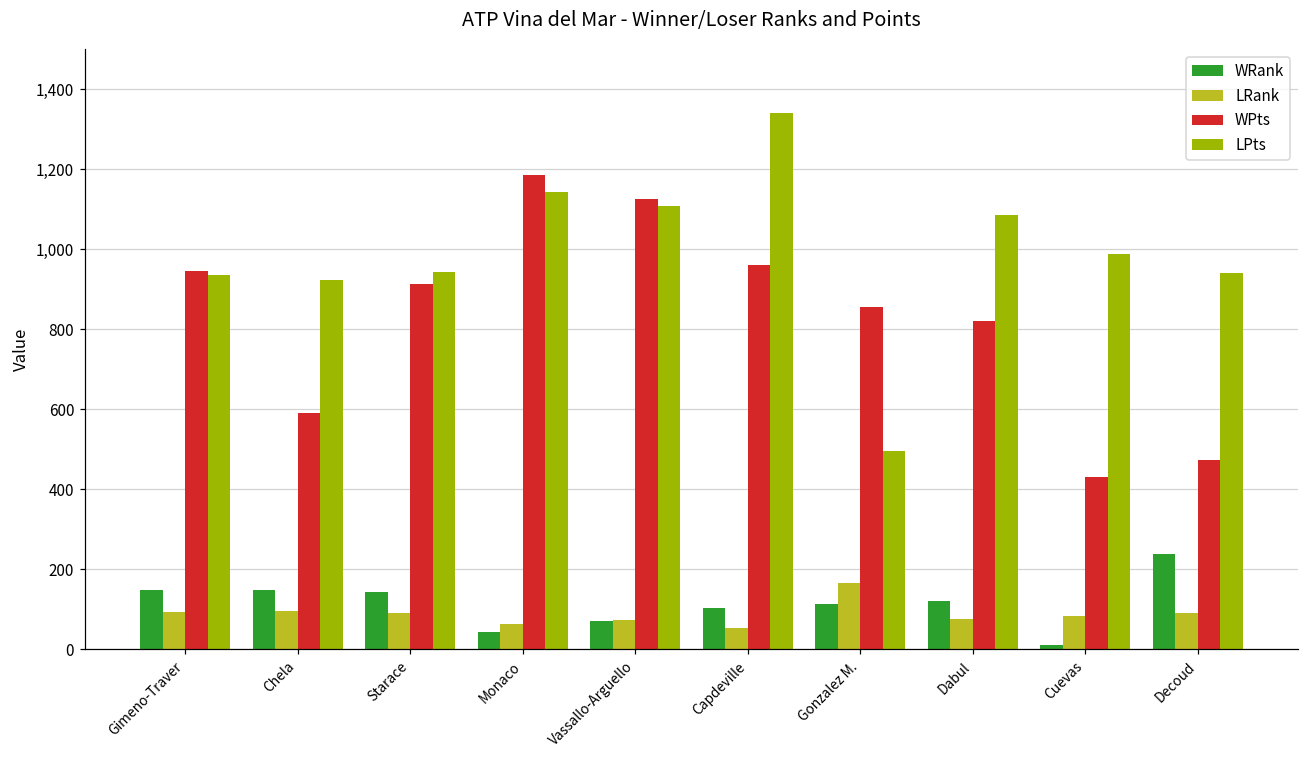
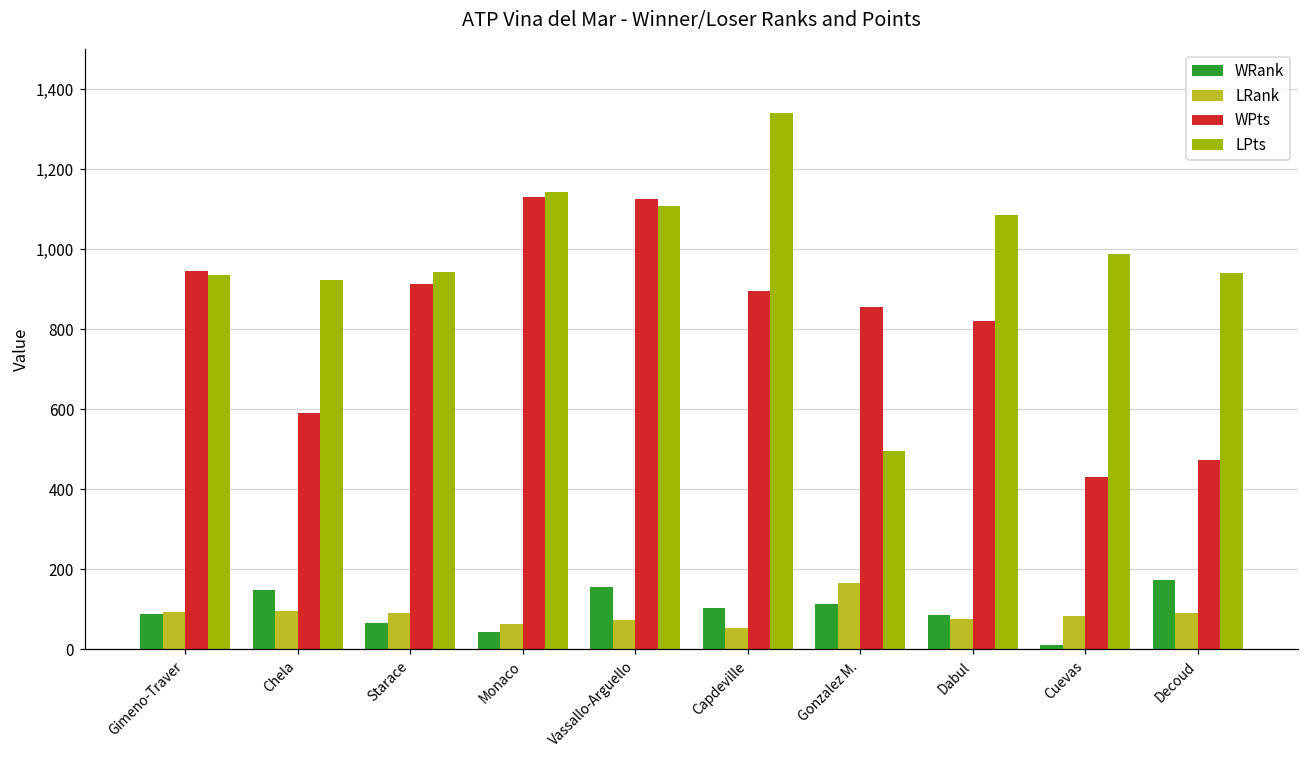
WRank, Gimeno-Traver: 150 -> 90
WRank, Starace: 140 -> 70
WPts, Monaco: 1,190 -> 1,130
WRank, Vassallo-Arguello: 70 -> 160
WPts, Capdeville: 960 -> 900
WRank, Dabul: 120 -> 90
WRank, Decoud: 240 -> 170
